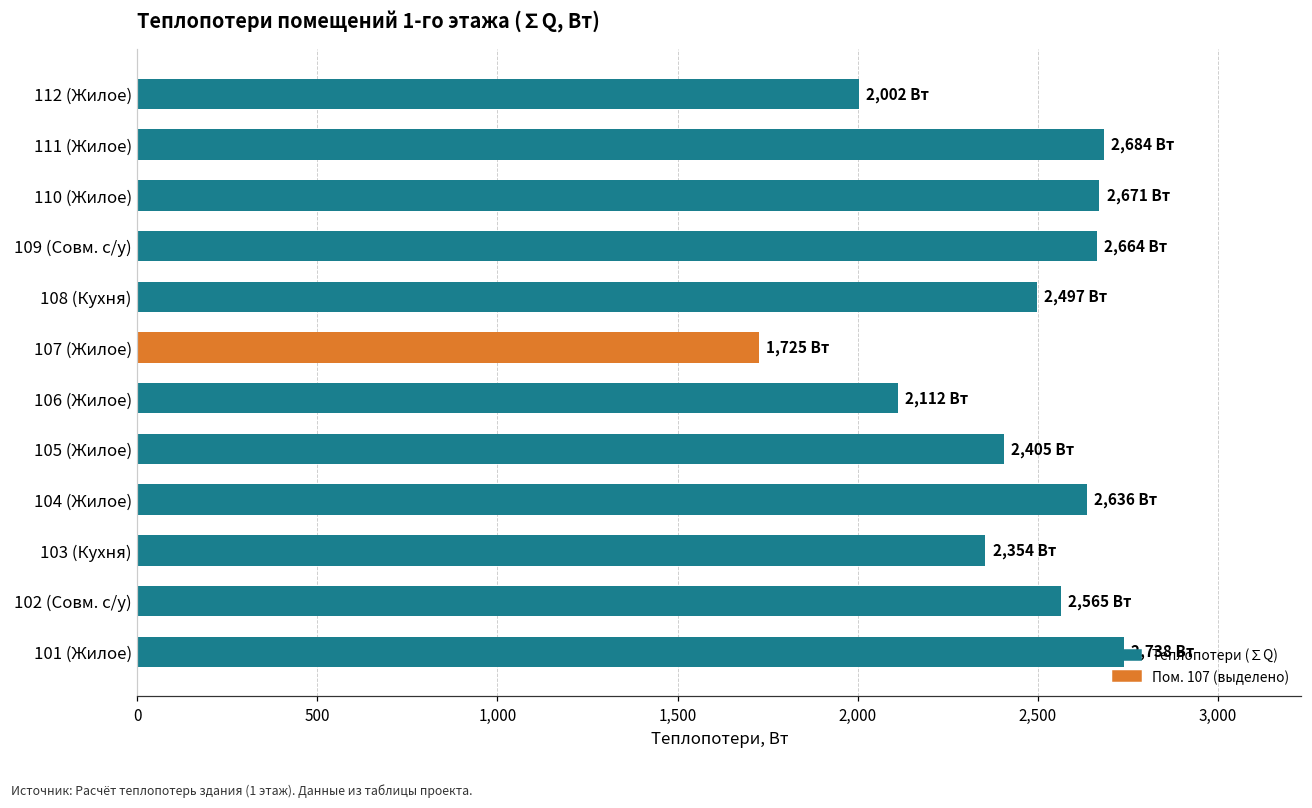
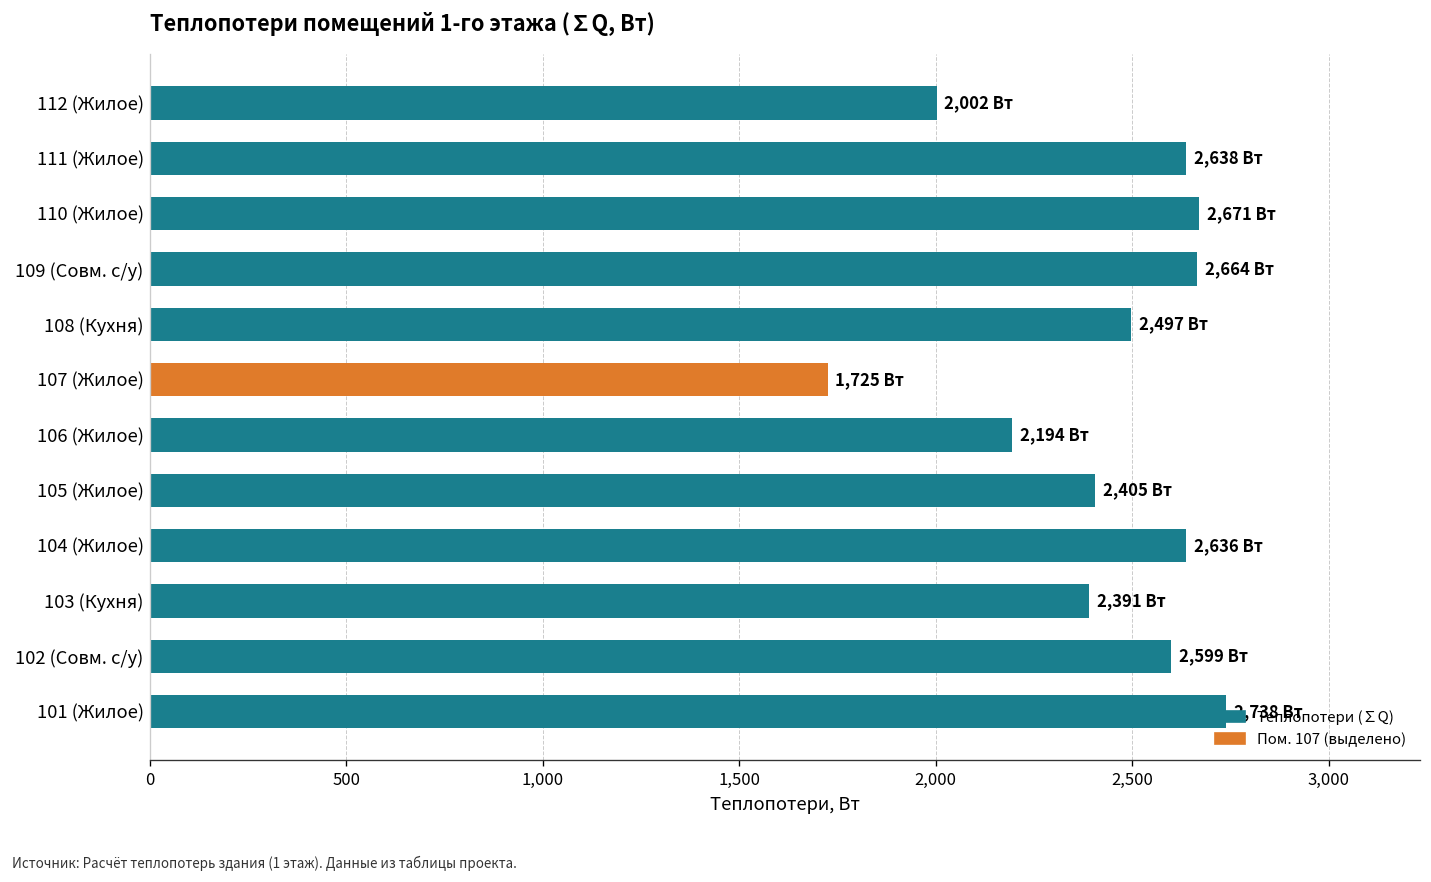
111 (Жилое): 2,684 -> 2,638
106 (Жилое): 2,112 -> 2,194
103 (Кухня): 2,354 -> 2,391
102 (Совм. с/у): 2,565 -> 2,599
